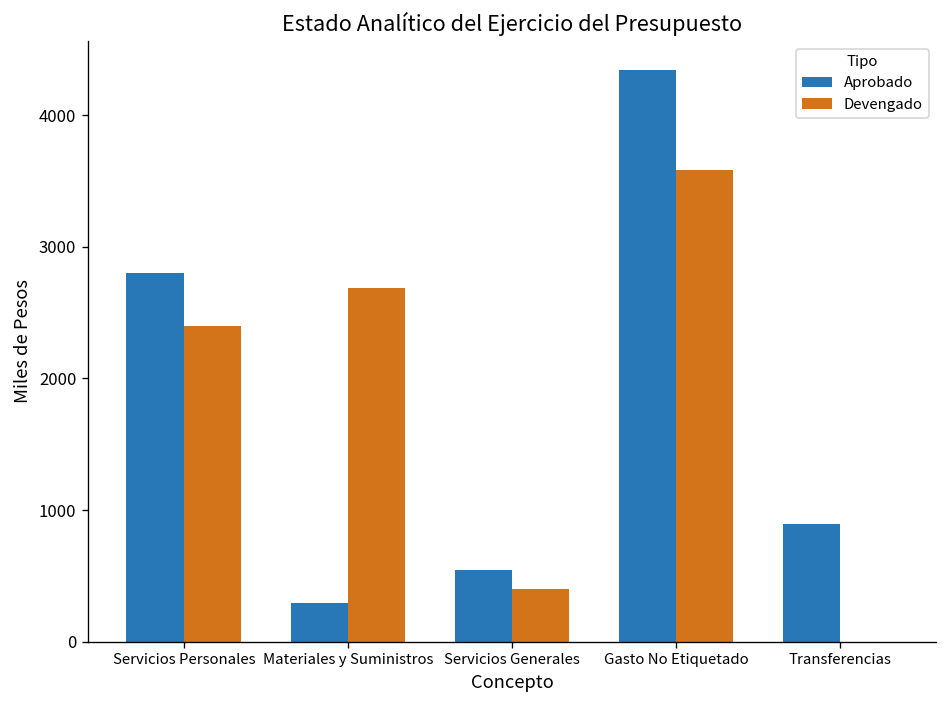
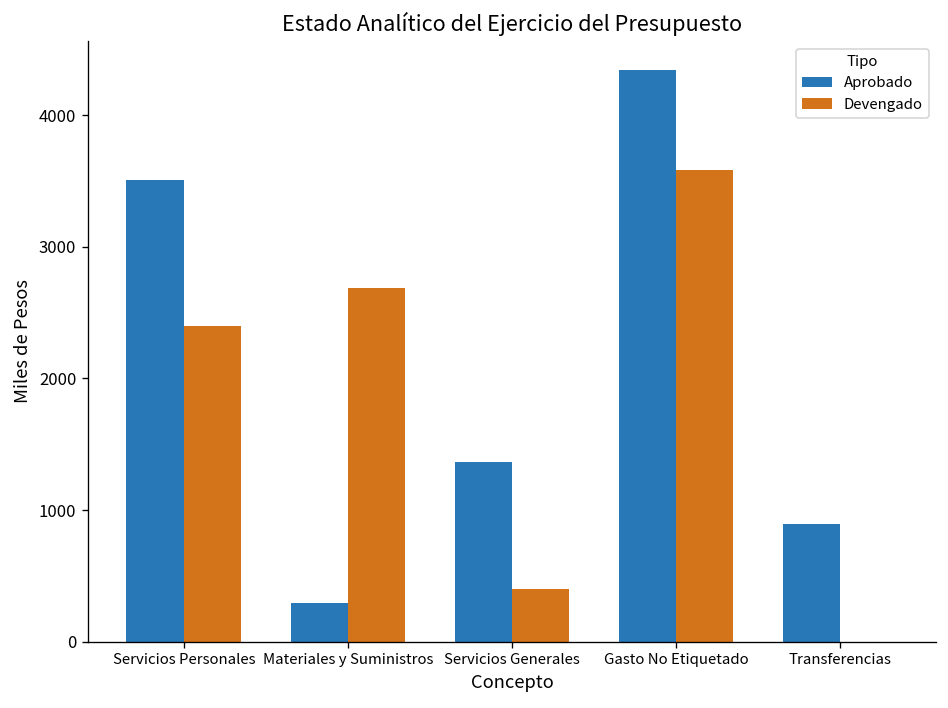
Aprobado, Servicios Personales: 2800 -> 3510
Aprobado, Servicios Generales: 540 -> 1370
